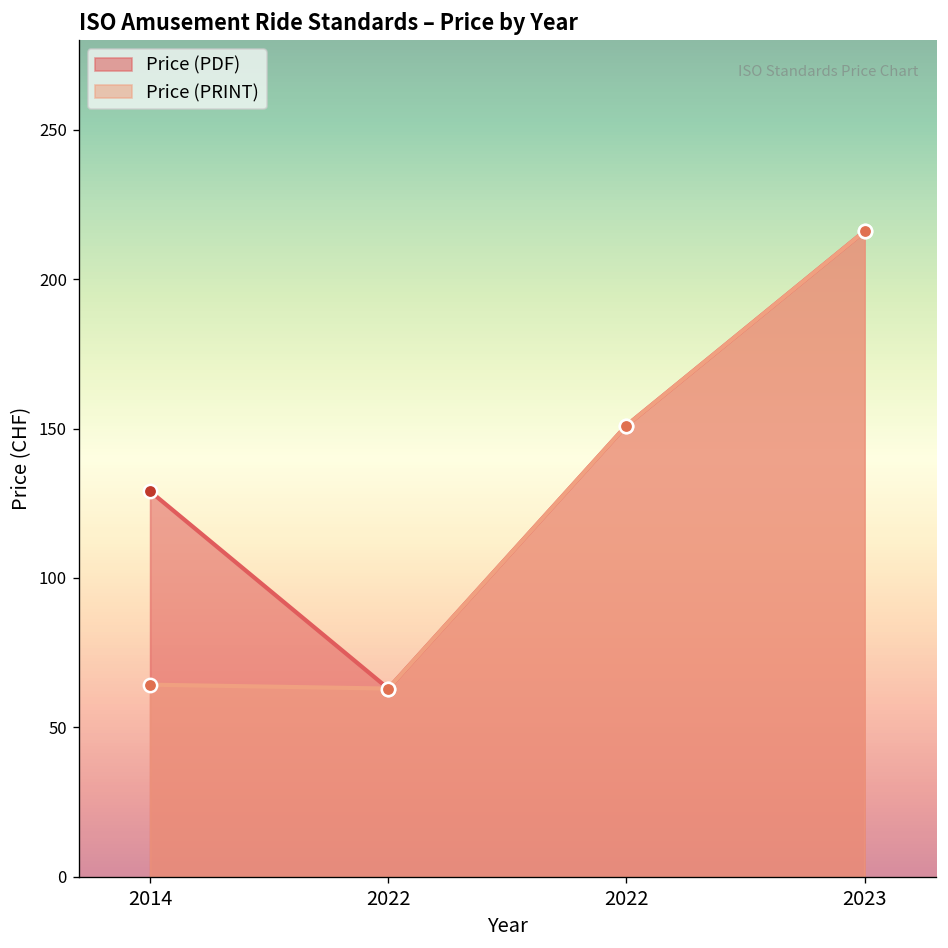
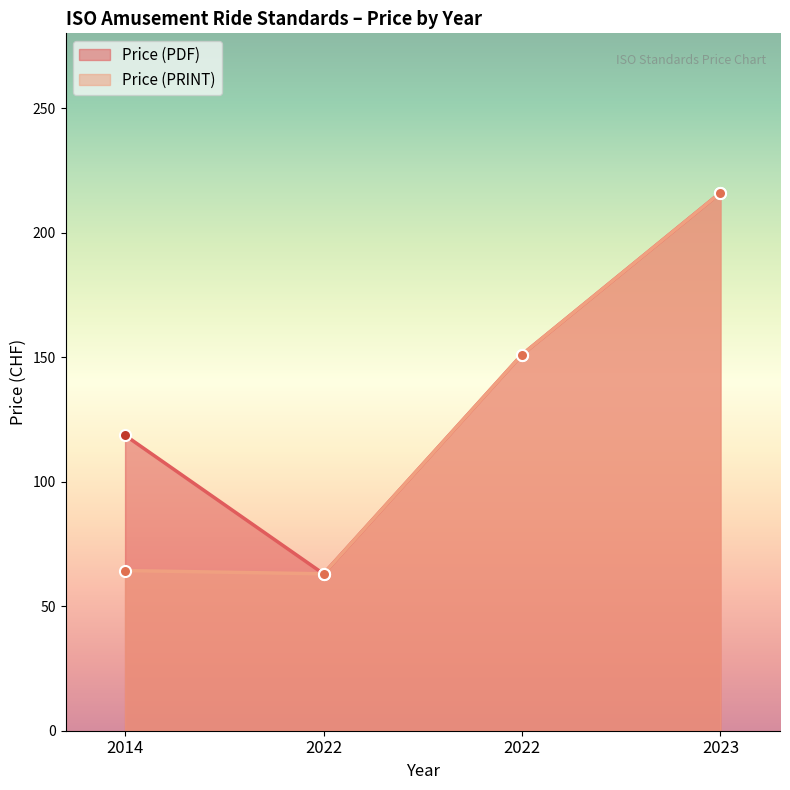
Price (PDF), 2014: 129 -> 119
